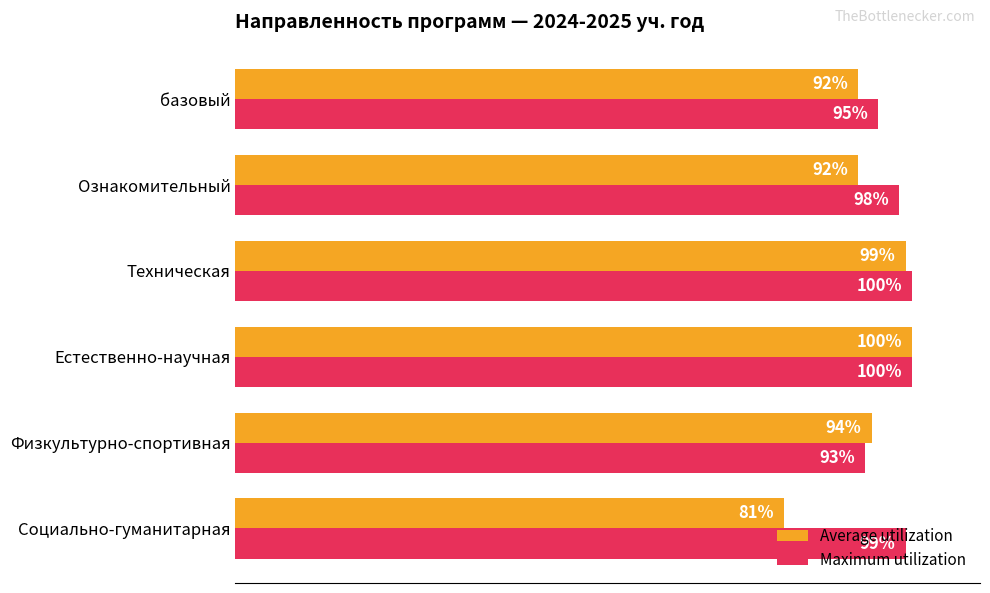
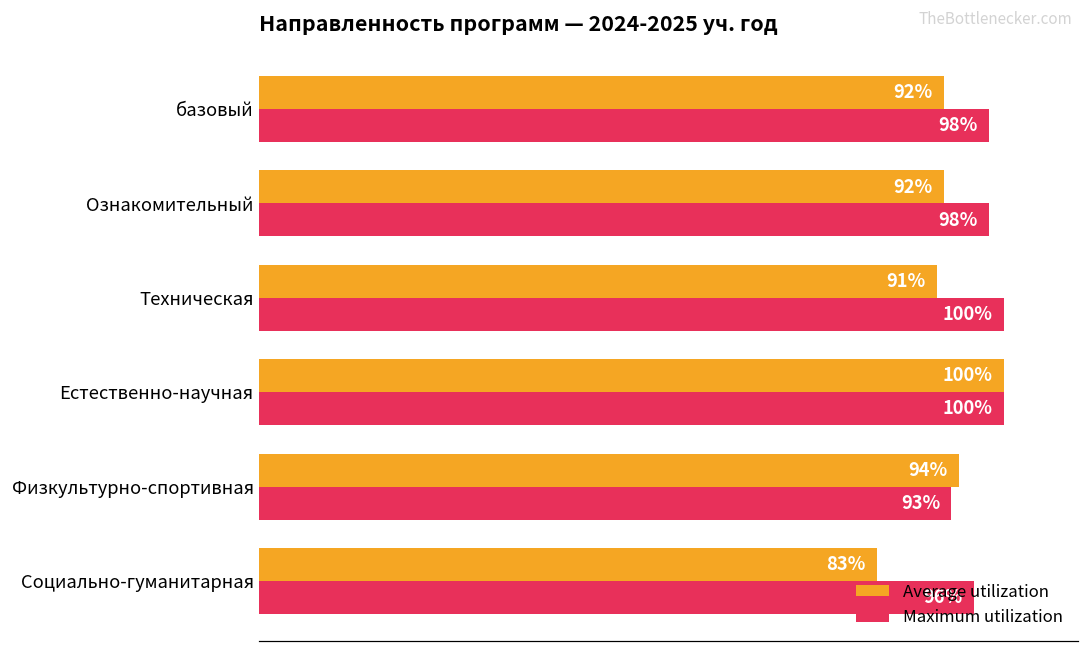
Maximum utilization, базовый: 95% -> 98%
Average utilization, Техническая: 99% -> 91%
Average utilization, Социально-гуманитарная: 81% -> 83%
Maximum utilization, Социально-гуманитарная: 99% -> 96%
